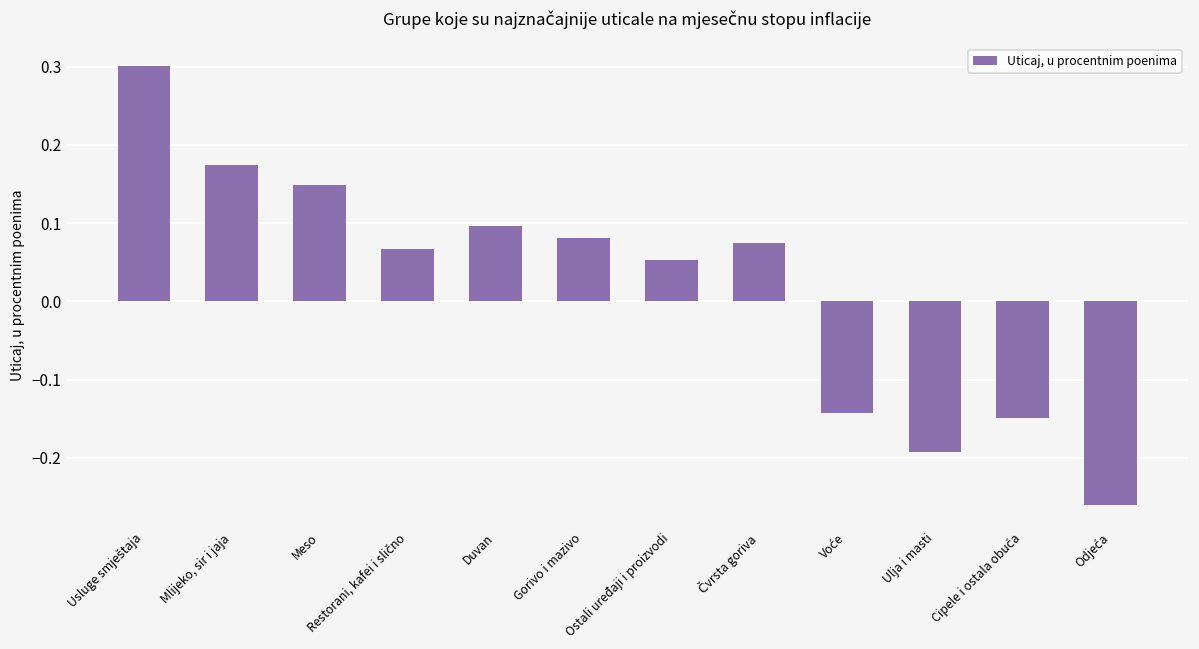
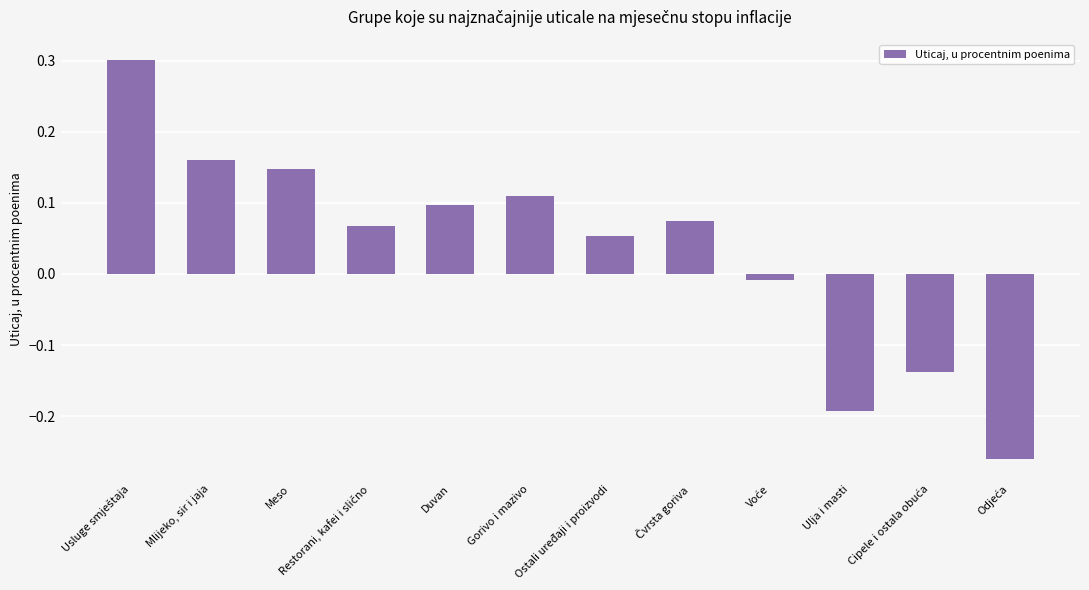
Mlijeko, sir i jaja: 0.17 -> 0.16
Gorivo i mazivo: 0.08 -> 0.11
Voće: -0.14 -> -0.01
Cipele i ostala obuća: -0.15 -> -0.14
